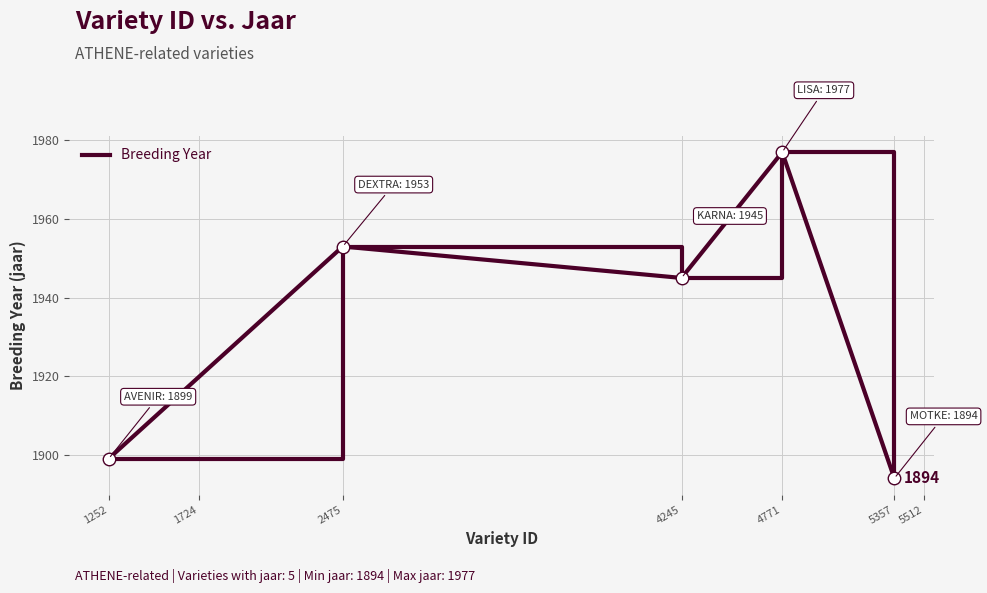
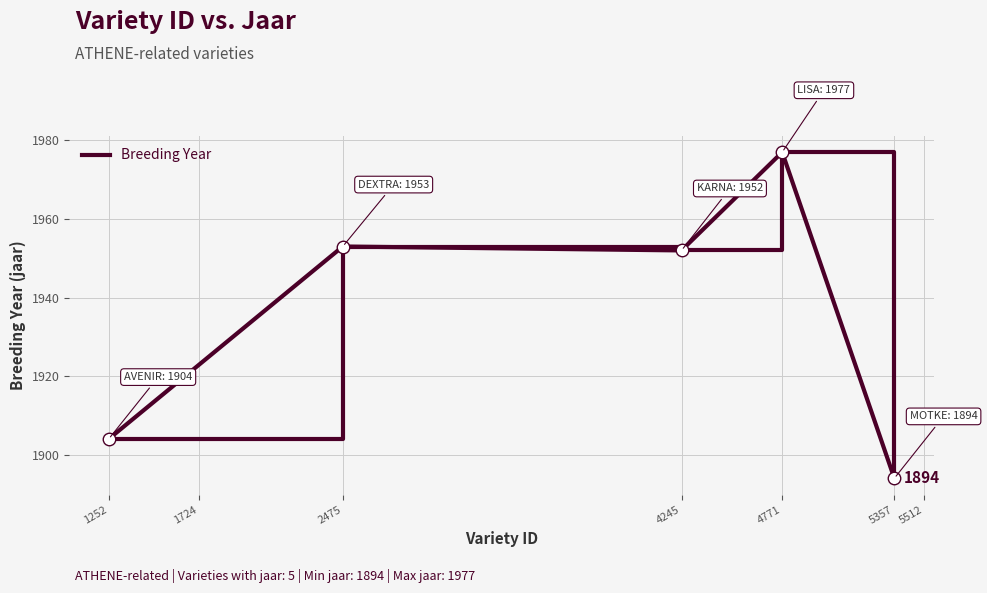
Breeding Year, 1252: 1899 -> 1904
Breeding Year, 4245: 1945 -> 1952
